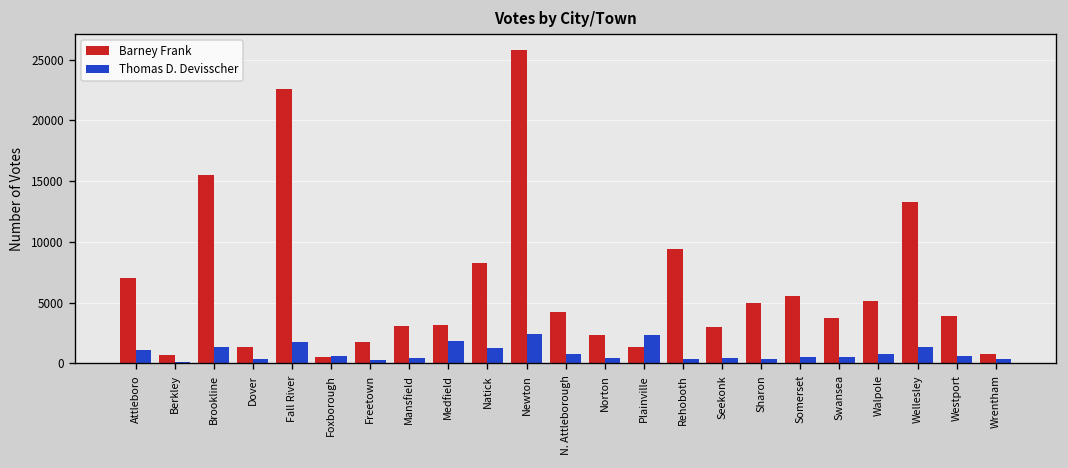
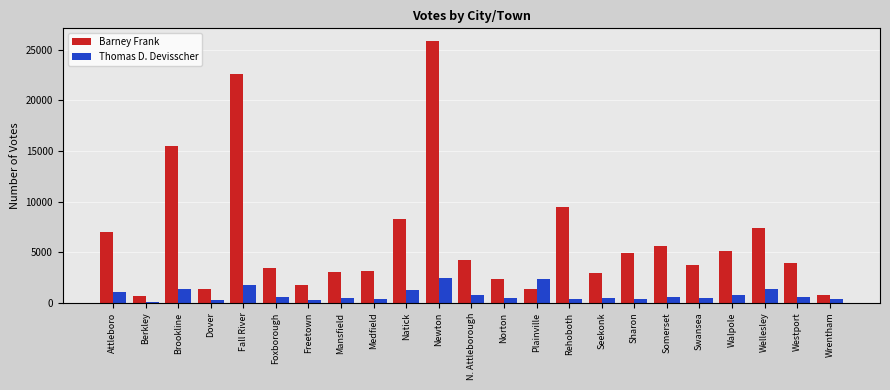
Barney Frank, Foxborough: 500 -> 3500
Thomas D. Devisscher, Medfield: 1800 -> 400
Barney Frank, Wellesley: 13300 -> 7400
